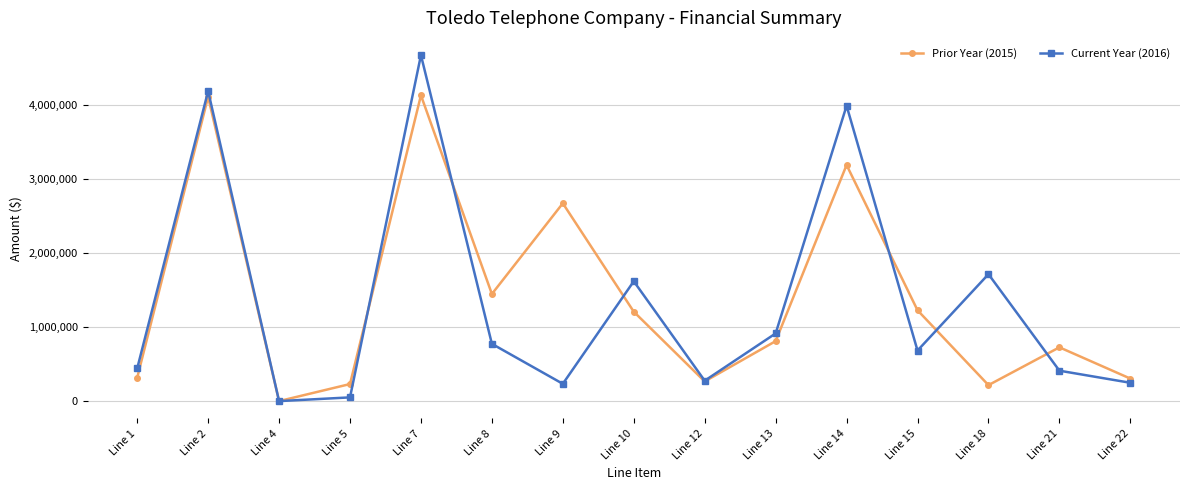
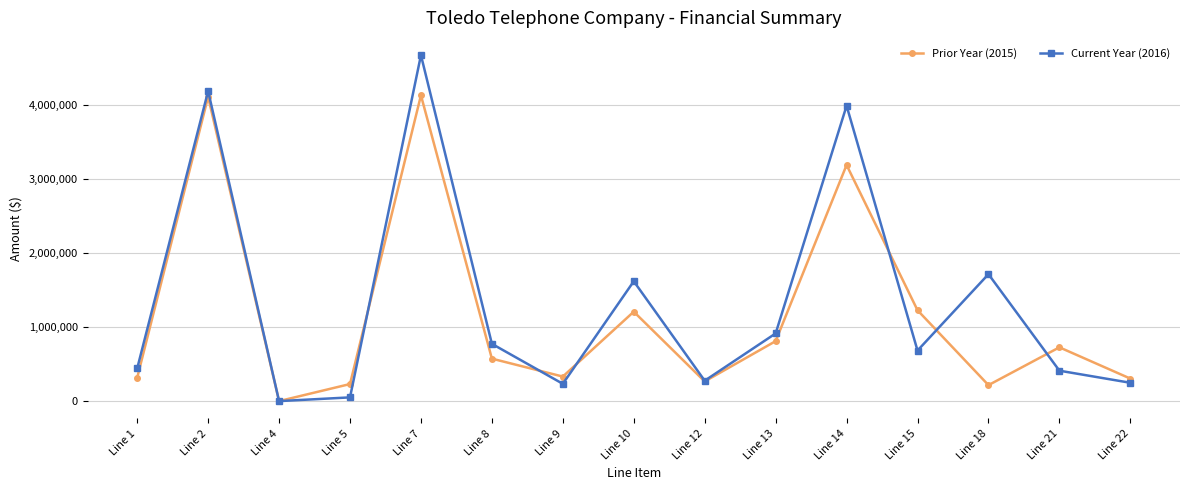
Prior Year (2015), Line 8: 1,400,000 -> 600,000
Prior Year (2015), Line 9: 2,700,000 -> 300,000
